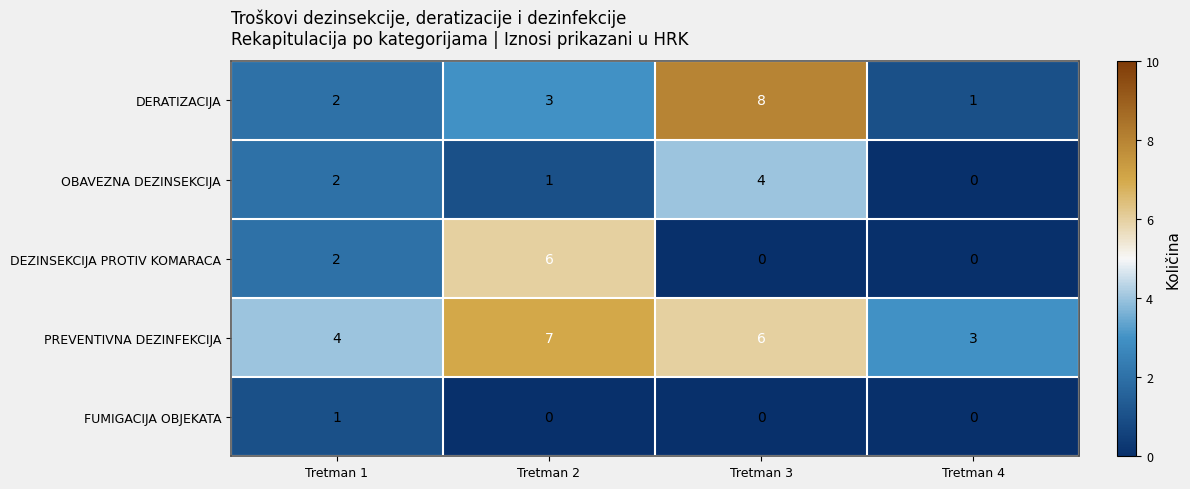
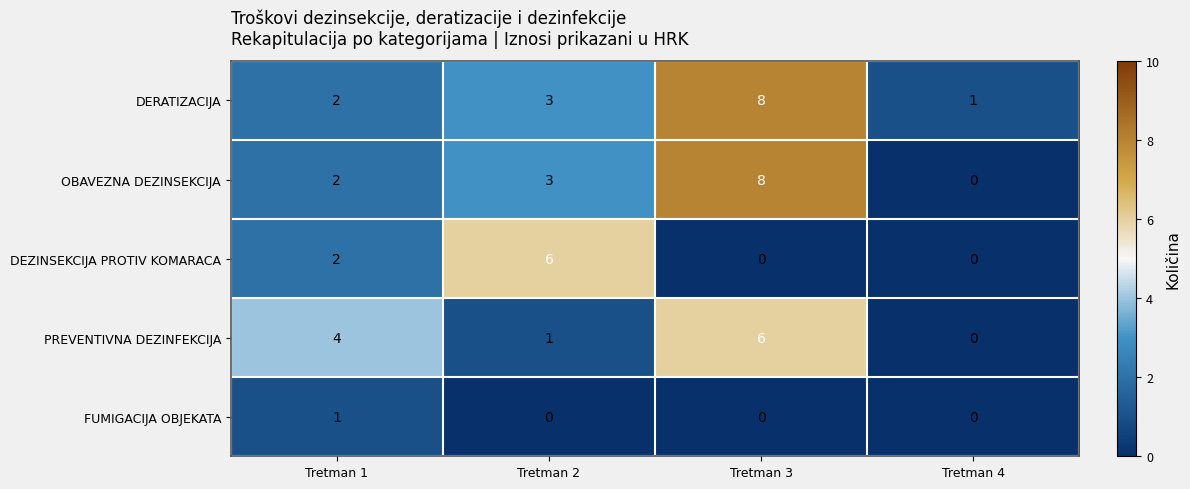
OBAVEZNA DEZINSEKCIJA, Tretman 2: 1 -> 3
OBAVEZNA DEZINSEKCIJA, Tretman 3: 4 -> 8
PREVENTIVNA DEZINFEKCIJA, Tretman 2: 7 -> 1
PREVENTIVNA DEZINFEKCIJA, Tretman 4: 3 -> 0
